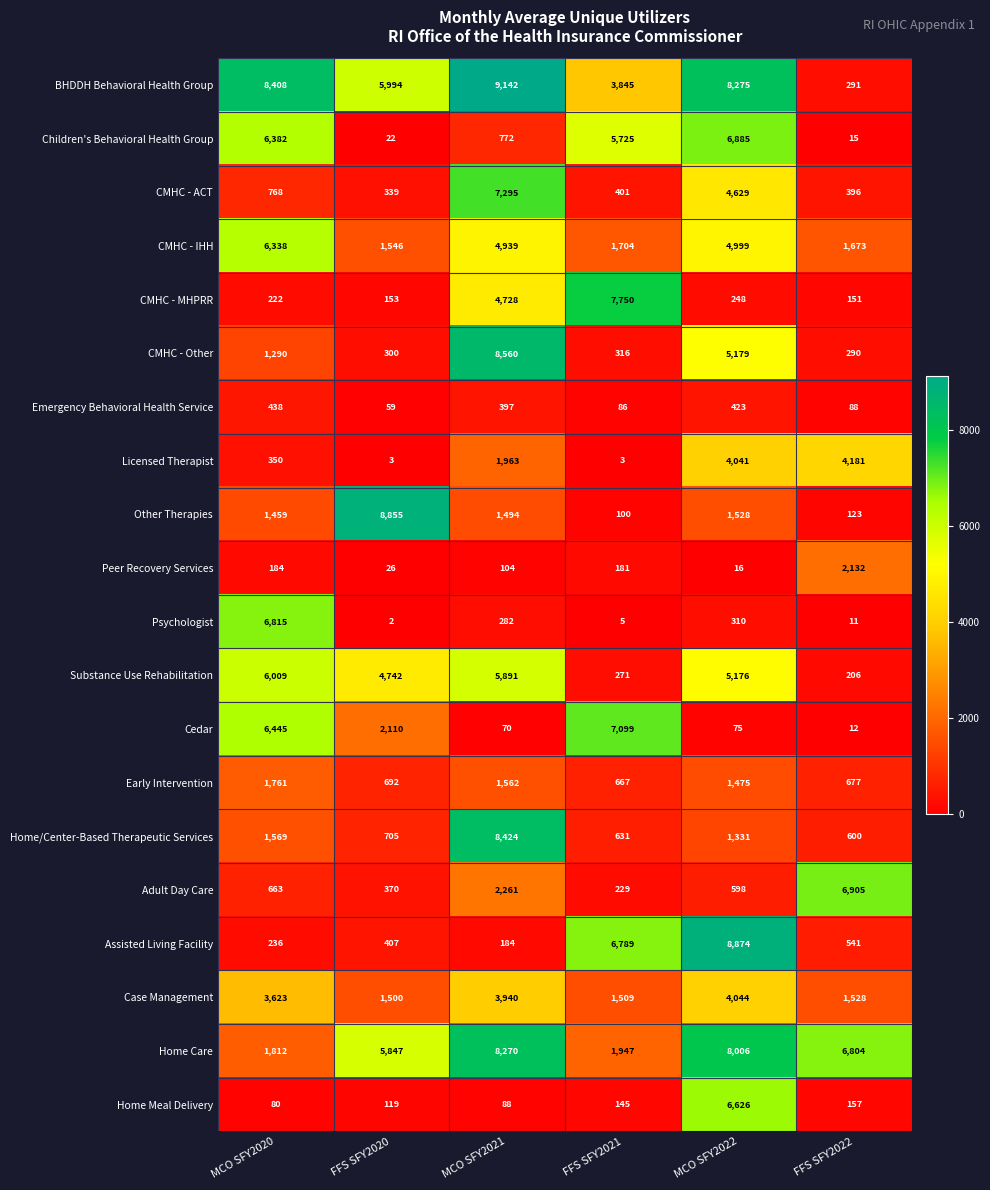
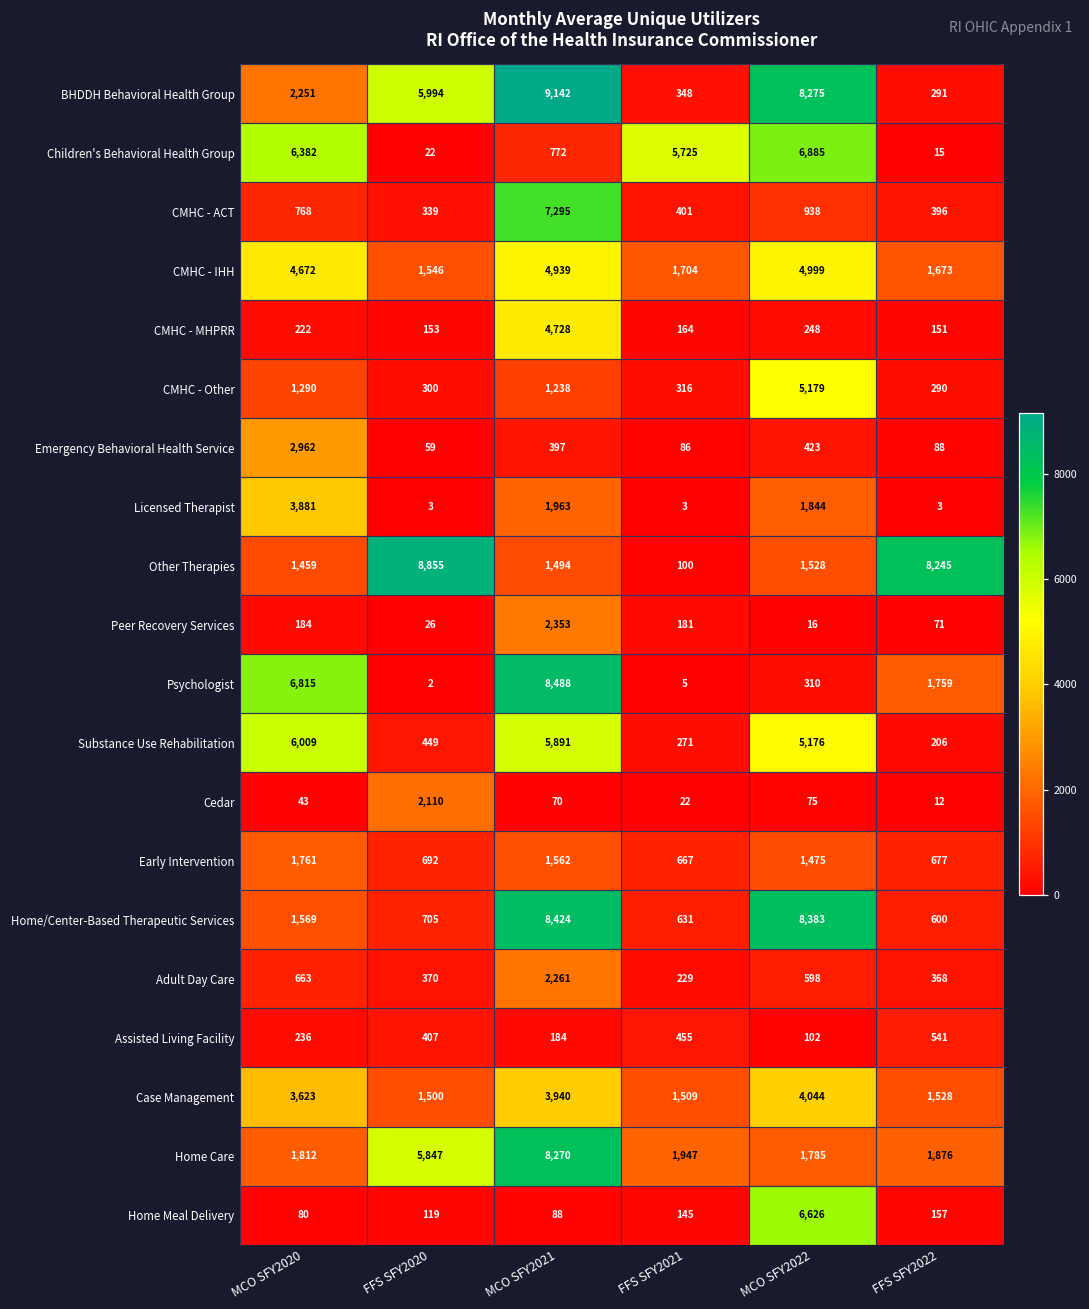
BHDDH Behavioral Health Group, MCO SFY2020: 8,408 -> 2,251
BHDDH Behavioral Health Group, FFS SFY2021: 3,845 -> 348
CMHC - ACT, MCO SFY2022: 4,629 -> 938
CMHC - IHH, MCO SFY2020: 6,338 -> 4,672
CMHC - MHPRR, FFS SFY2021: 7,750 -> 164
CMHC - Other, MCO SFY2021: 8,560 -> 1,238
Emergency Behavioral Health Service, MCO SFY2020: 438 -> 2,962
Licensed Therapist, MCO SFY2020: 350 -> 3,881
Licensed Therapist, MCO SFY2022: 4,041 -> 1,844
Licensed Therapist, FFS SFY2022: 4,181 -> 3
Other Therapies, FFS SFY2022: 123 -> 8,245
Peer Recovery Services, MCO SFY2021: 104 -> 2,353
Peer Recovery Services, FFS SFY2022: 2,132 -> 71
Psychologist, MCO SFY2021: 282 -> 8,488
Psychologist, FFS SFY2022: 11 -> 1,759
Substance Use Rehabilitation, FFS SFY2020: 4,742 -> 449
Cedar, MCO SFY2020: 6,445 -> 43
Cedar, FFS SFY2021: 7,099 -> 22
Home/Center-Based Therapeutic Services, MCO SFY2022: 1,331 -> 8,383
Adult Day Care, FFS SFY2022: 6,905 -> 368
Assisted Living Facility, FFS SFY2021: 6,789 -> 455
Assisted Living Facility, MCO SFY2022: 8,874 -> 102
Home Care, MCO SFY2022: 8,006 -> 1,785
Home Care, FFS SFY2022: 6,804 -> 1,876
